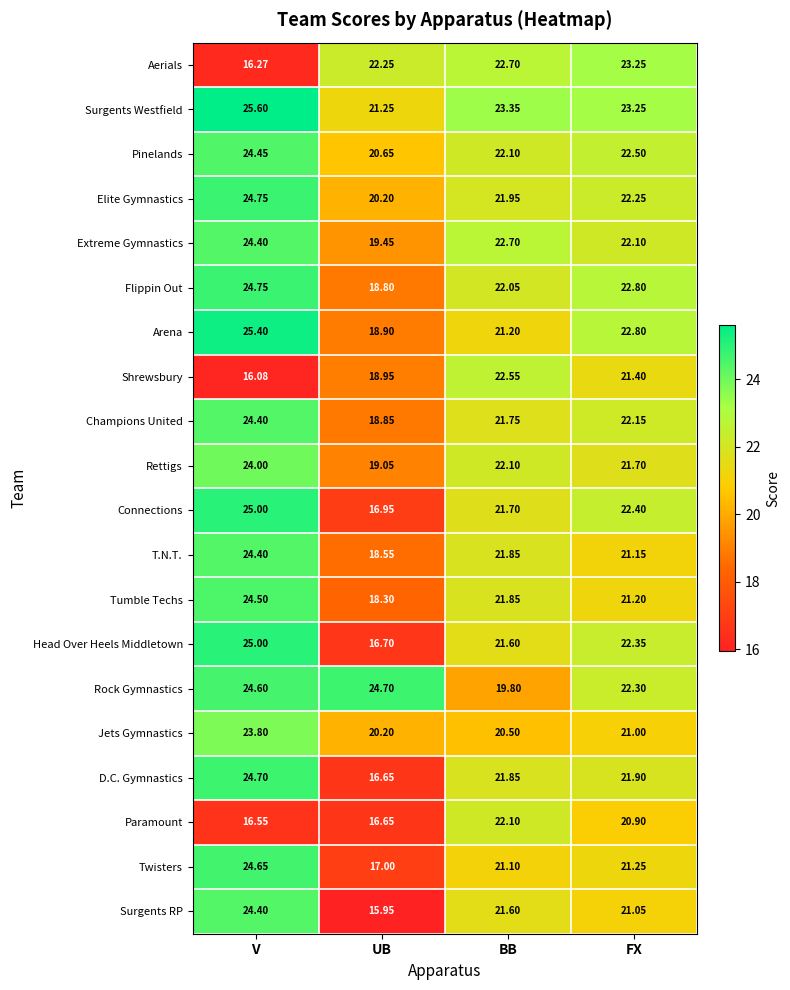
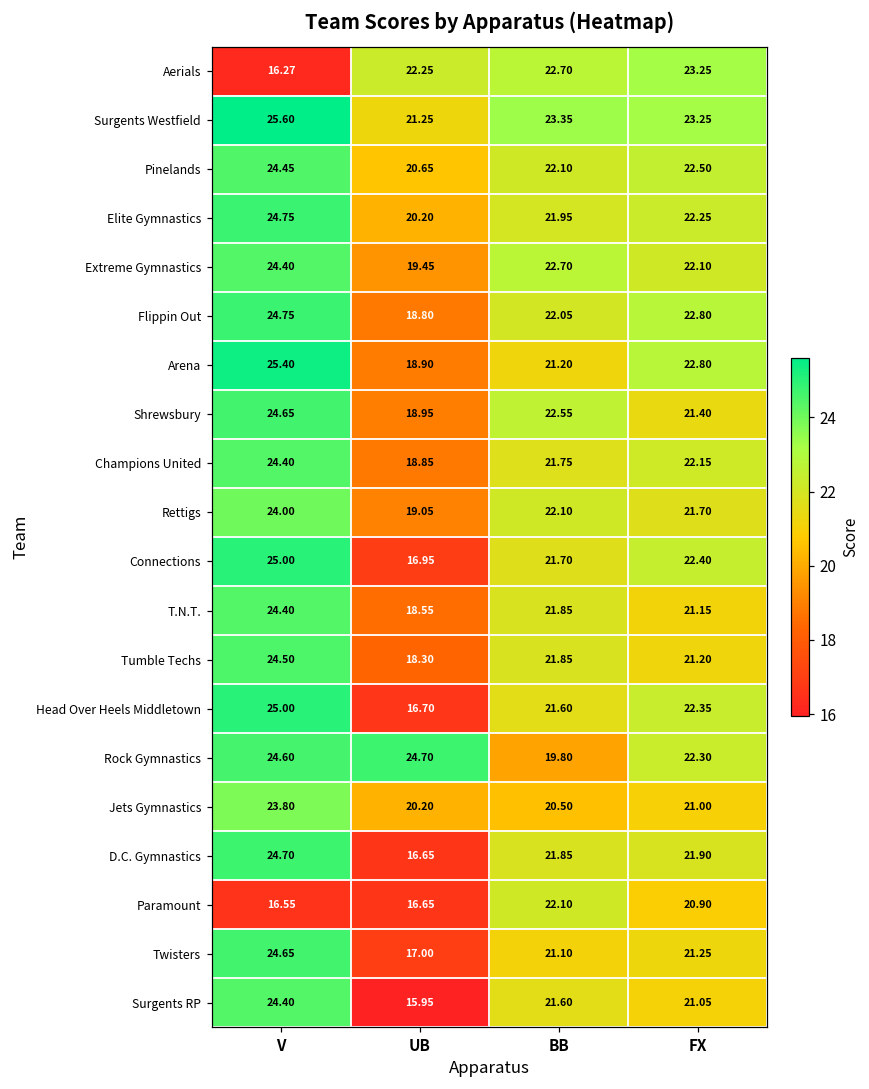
Shrewsbury, V: 16.08 -> 24.65
